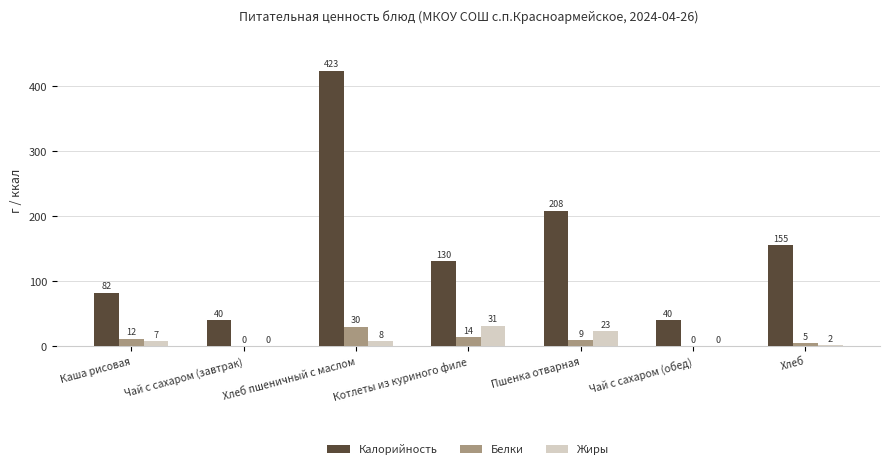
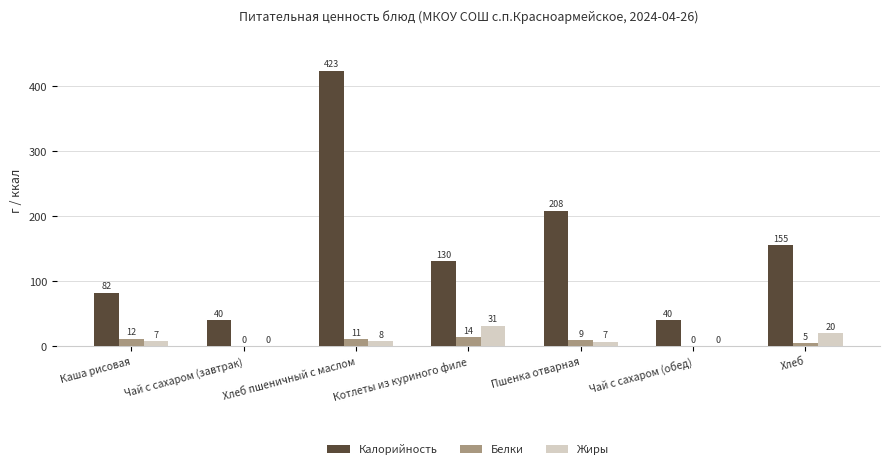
Белки, Хлеб пшеничный с маслом: 30 -> 11
Жиры, Пшенка отварная: 23 -> 7
Жиры, Хлеб: 2 -> 20
